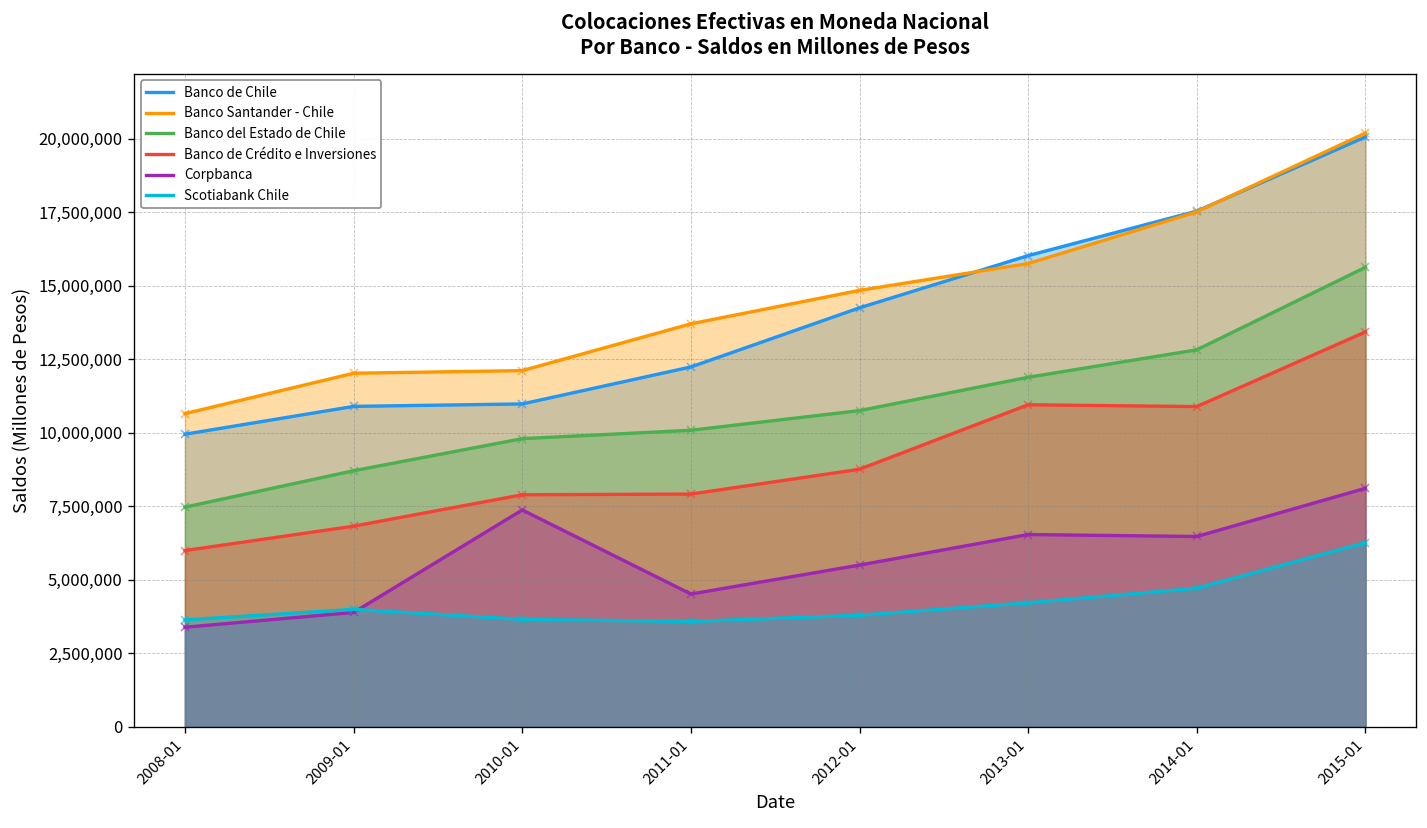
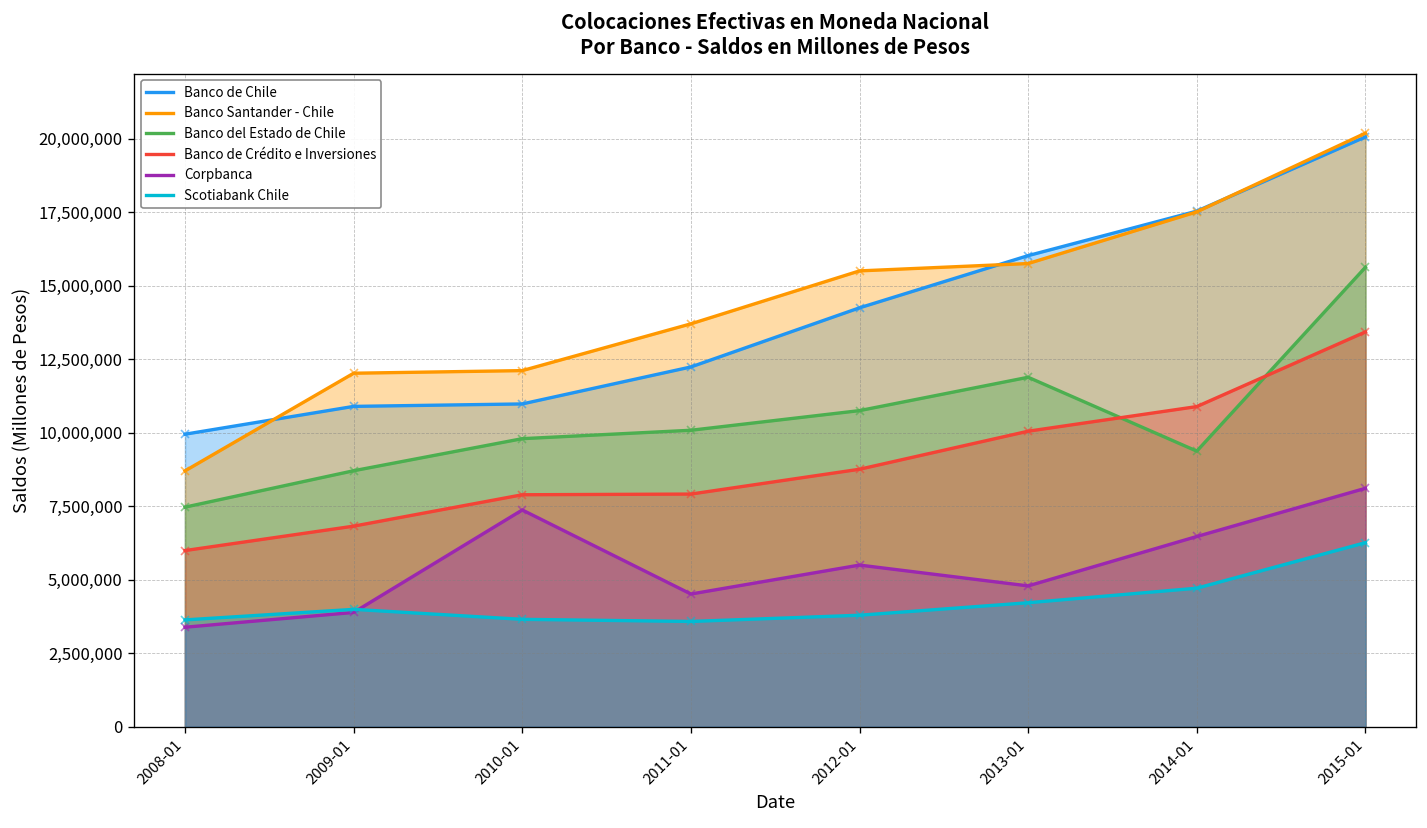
Banco Santander - Chile, 2008-01: 10,700,000 -> 8,700,000
Banco Santander - Chile, 2012-01: 14,800,000 -> 15,500,000
Banco de Crédito e Inversiones, 2013-01: 11,000,000 -> 10,100,000
Corpbanca, 2013-01: 6,500,000 -> 4,800,000
Banco del Estado de Chile, 2014-01: 12,800,000 -> 9,400,000
